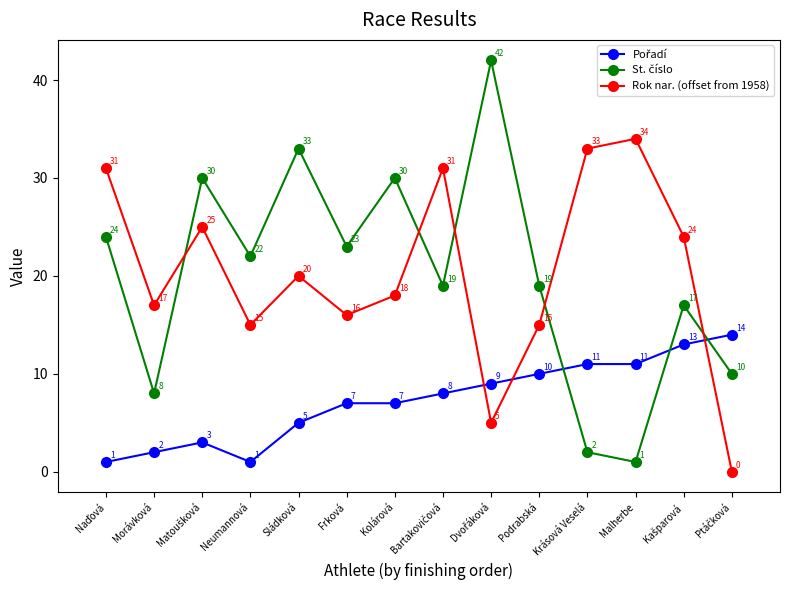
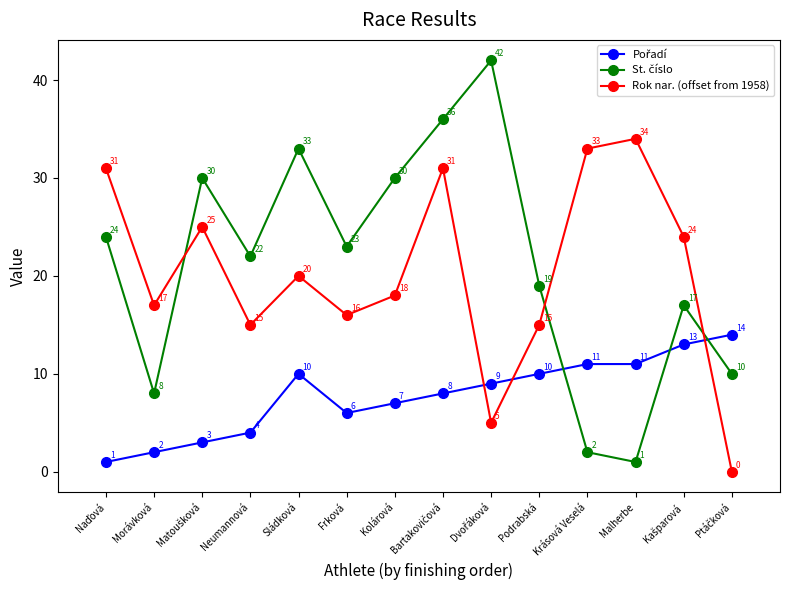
Pořadí, Neumannová: 1 -> 4
Pořadí, Sládková: 5 -> 10
Pořadí, Frková: 7 -> 6
St. číslo, Bartakovičová: 19 -> 36
